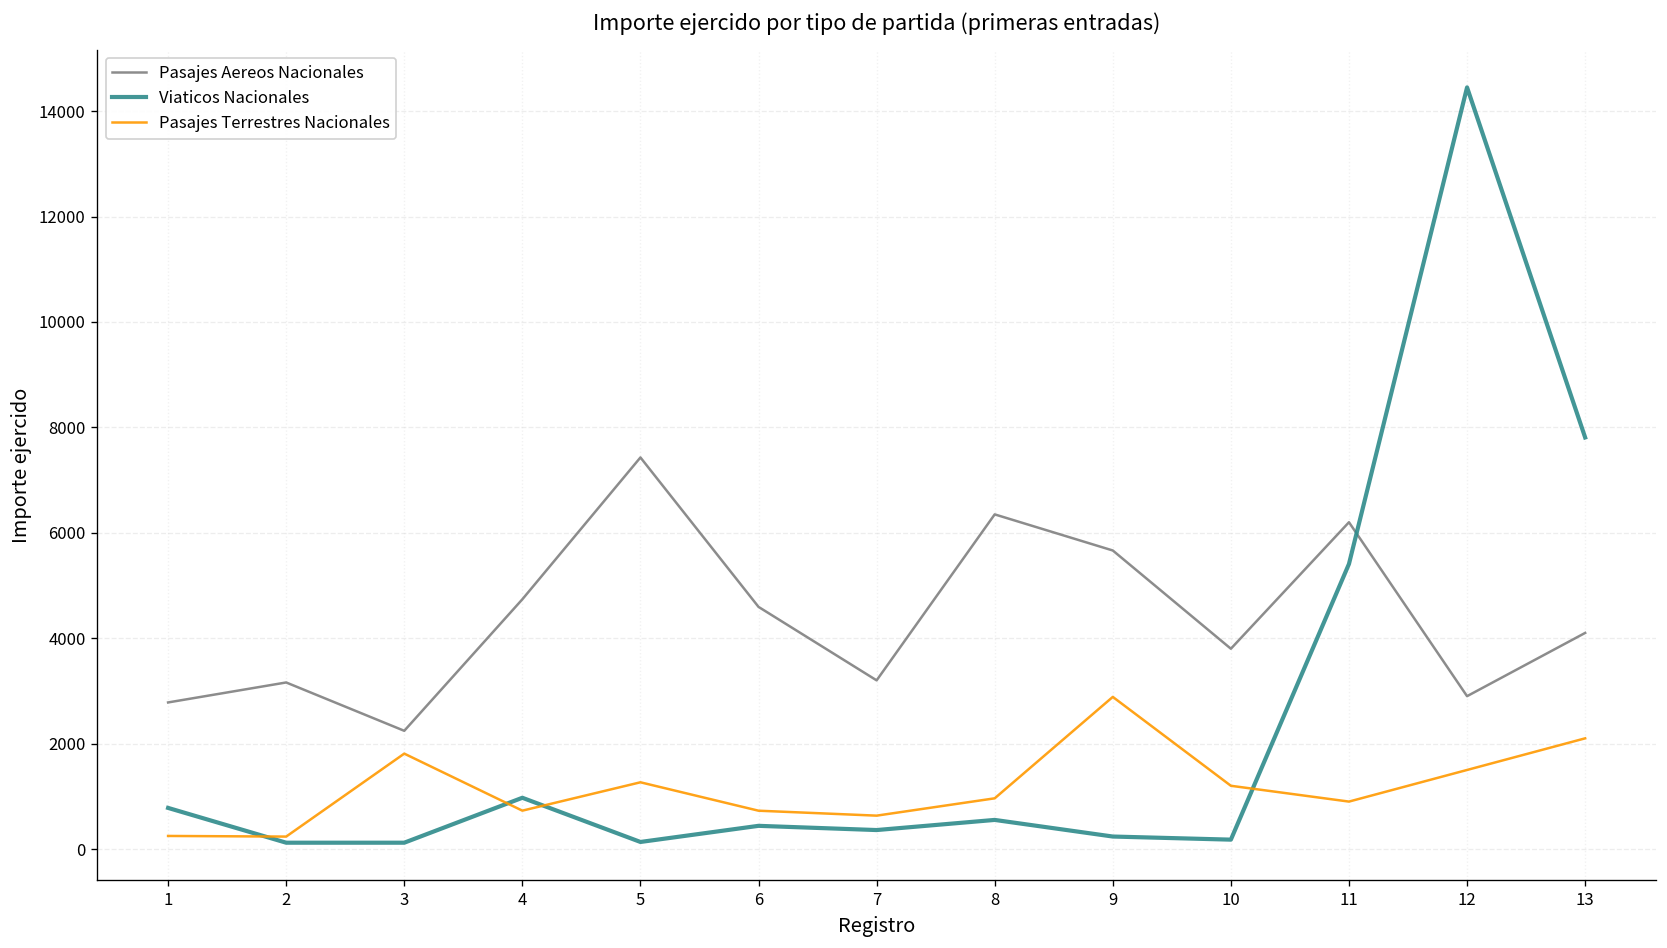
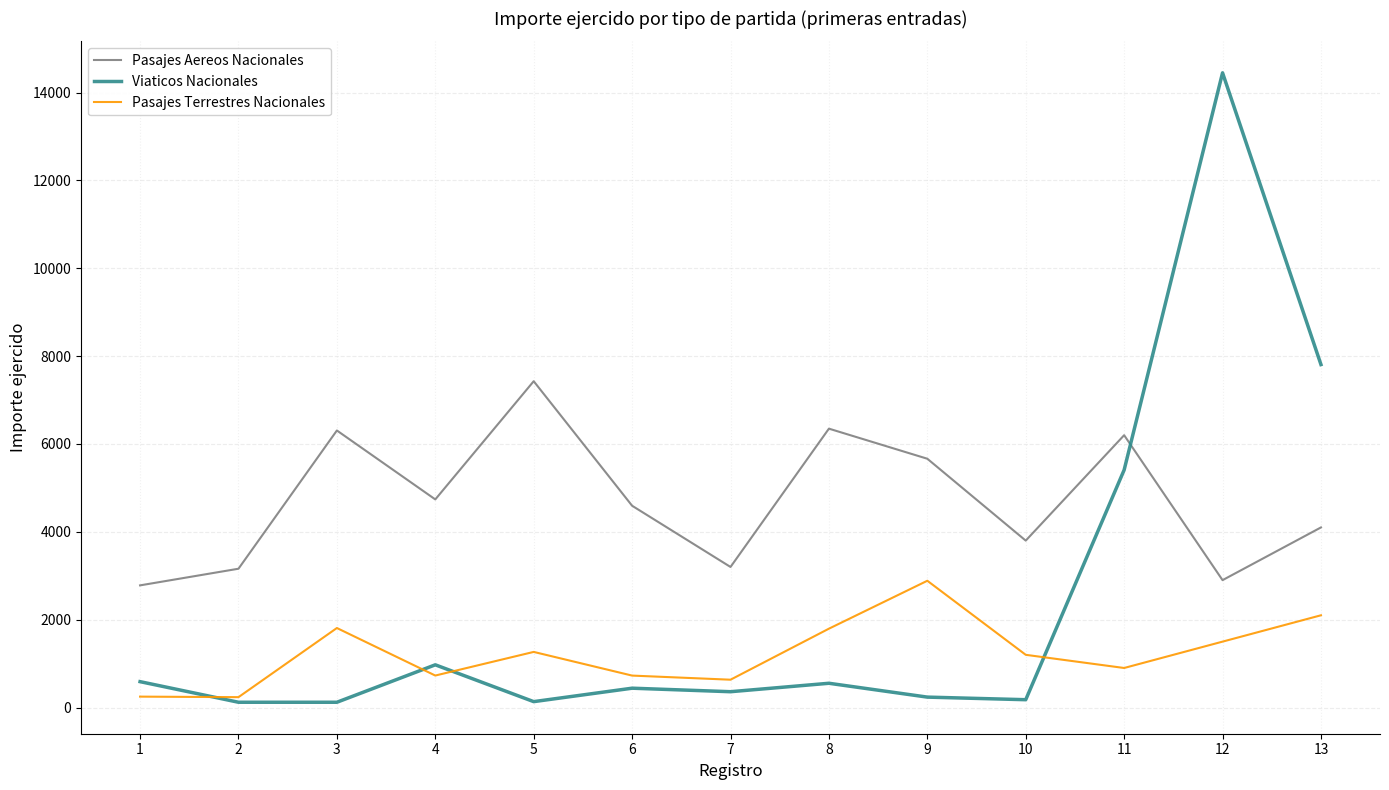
Viaticos Nacionales, 1: 800 -> 600
Pasajes Aereos Nacionales, 3: 2200 -> 6300
Pasajes Terrestres Nacionales, 8: 1000 -> 1800
